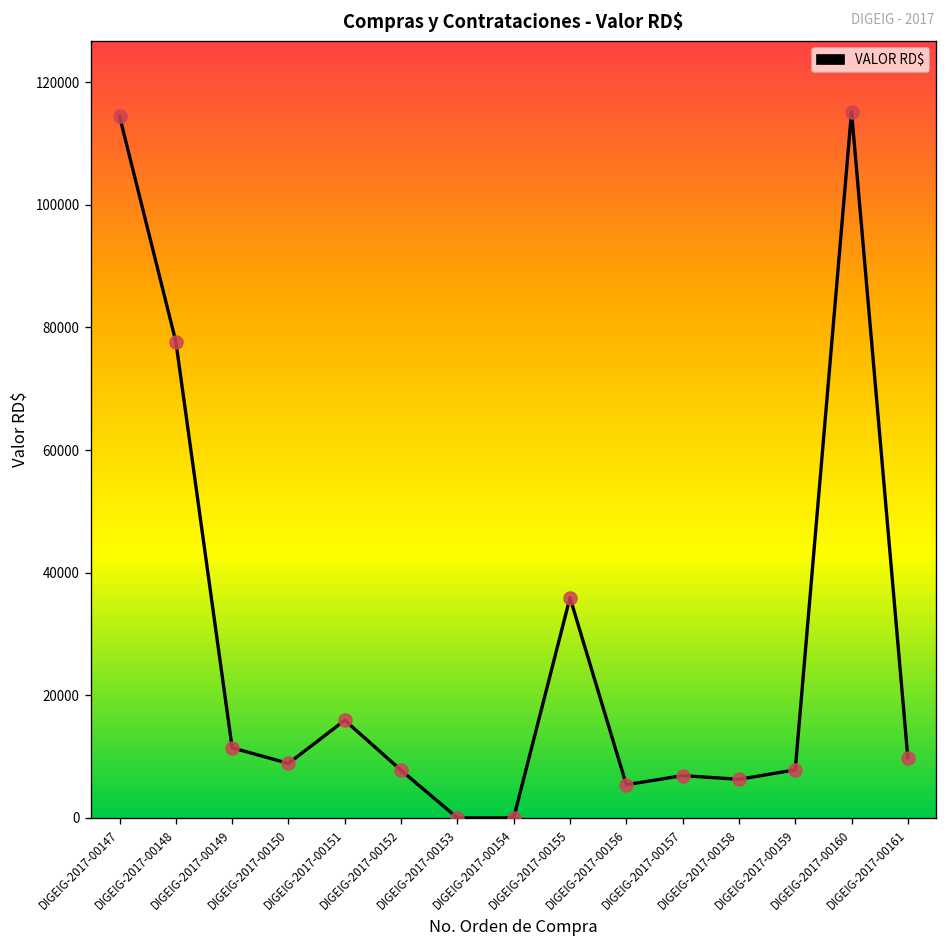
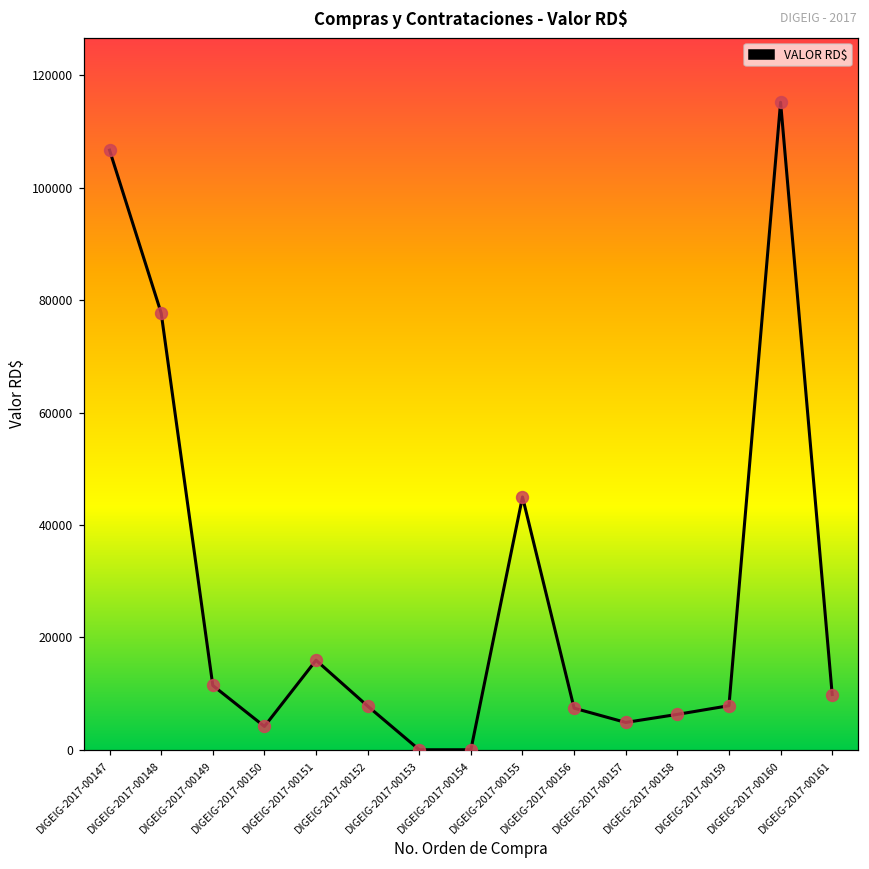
DIGEIG-2017-00147: 114000 -> 107000
DIGEIG-2017-00150: 9000 -> 4000
DIGEIG-2017-00155: 36000 -> 45000
DIGEIG-2017-00156: 5000 -> 7000
DIGEIG-2017-00157: 7000 -> 5000
